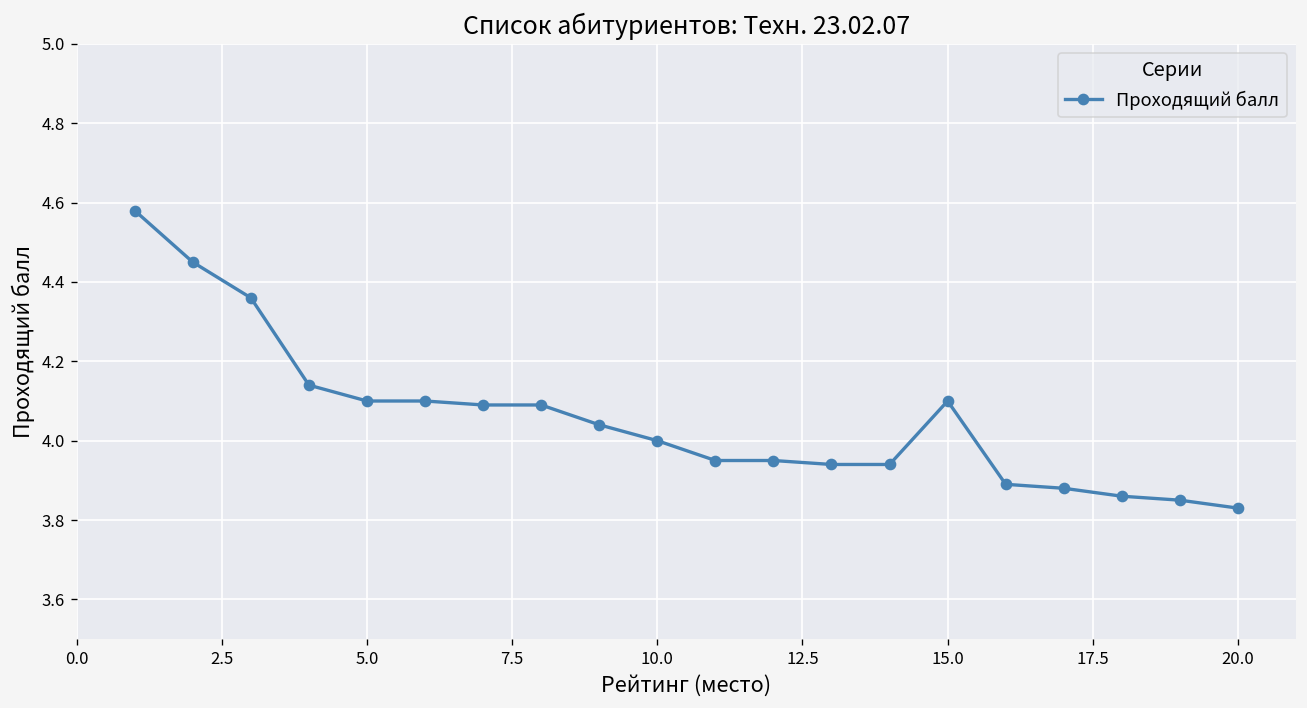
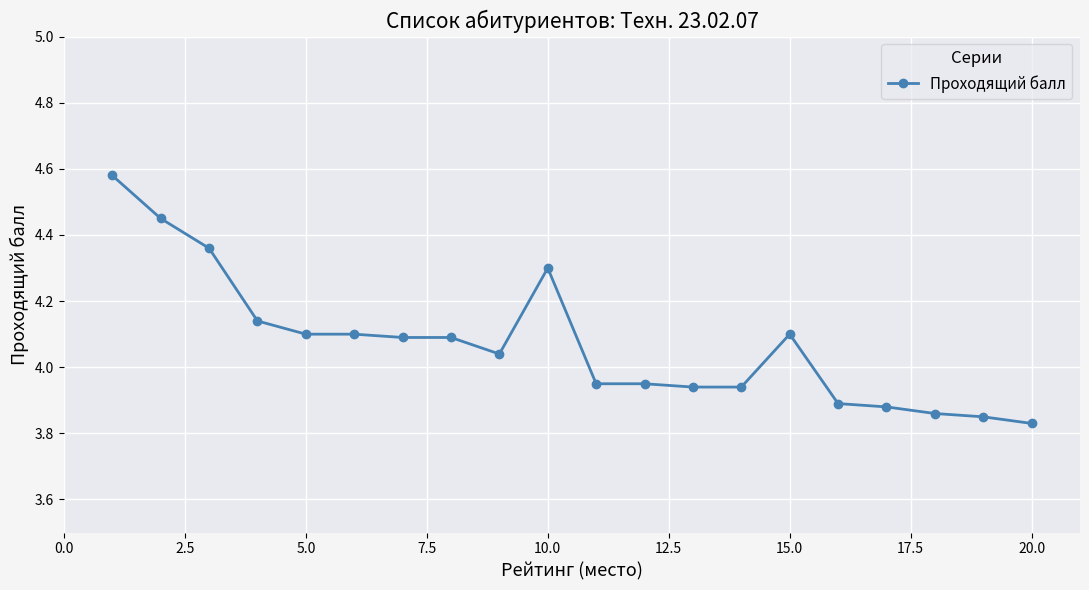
10.0: 4.0 -> 4.3
